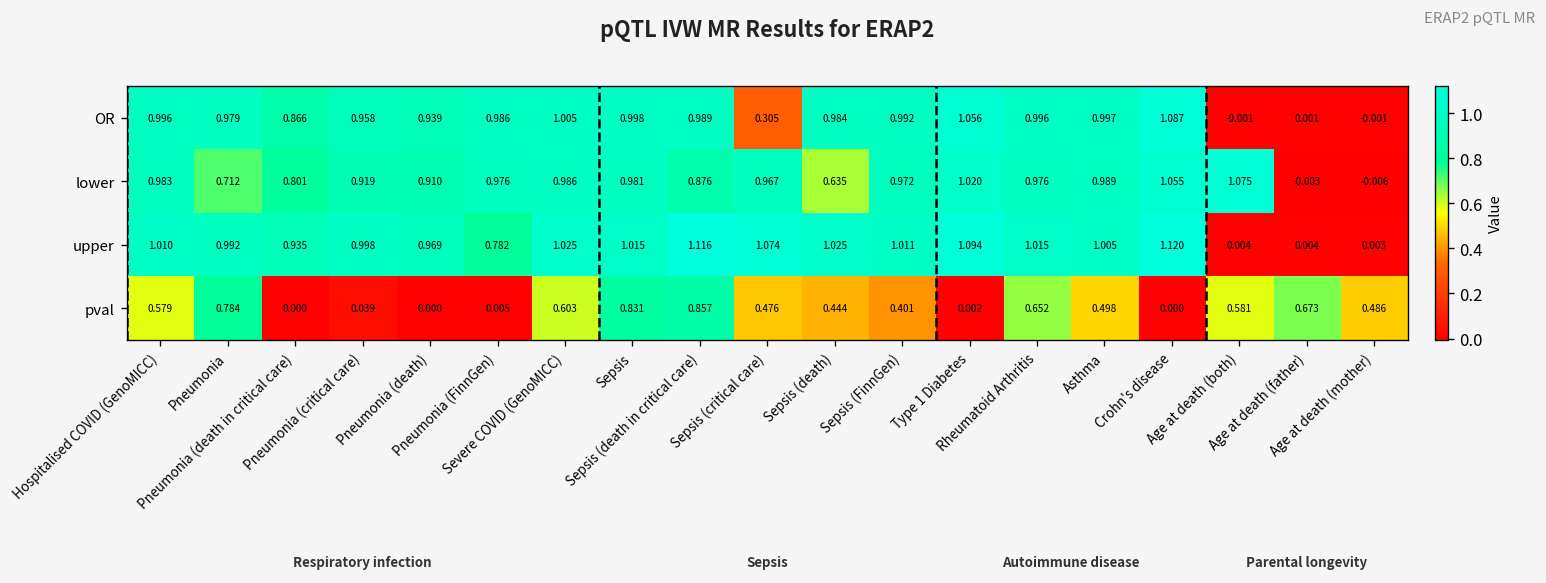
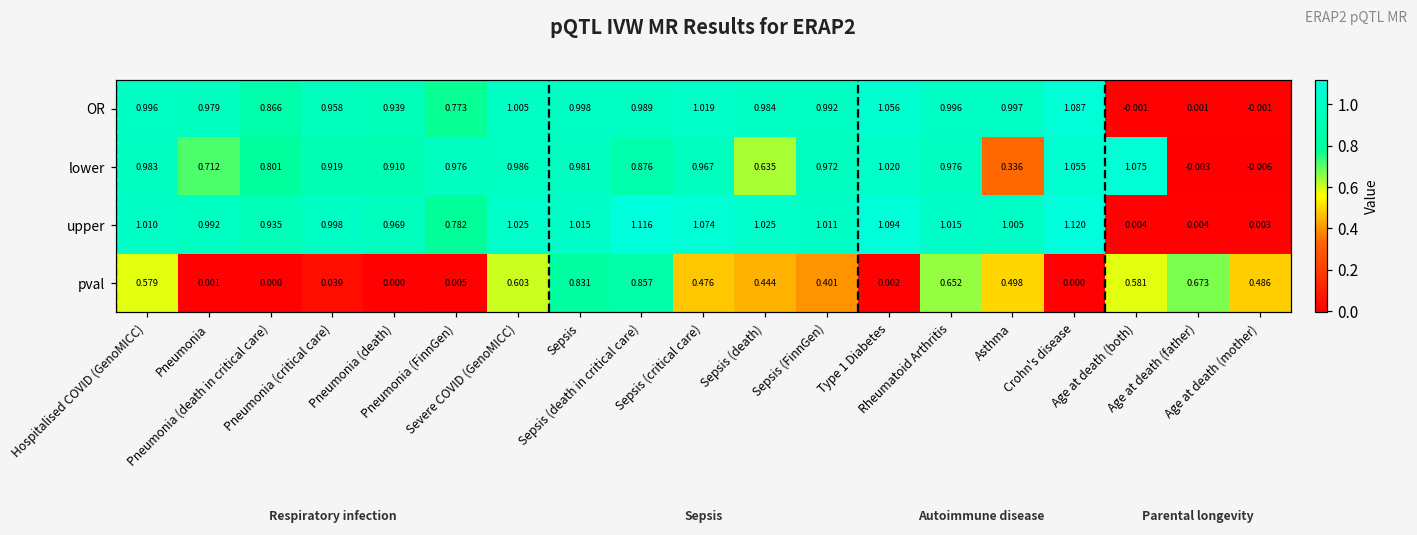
OR, Pneumonia (FinnGen): 0.986 -> 0.773
OR, Sepsis (critical care): 0.305 -> 1.019
lower, Asthma: 0.989 -> 0.336
pval, Pneumonia: 0.784 -> 0.001
